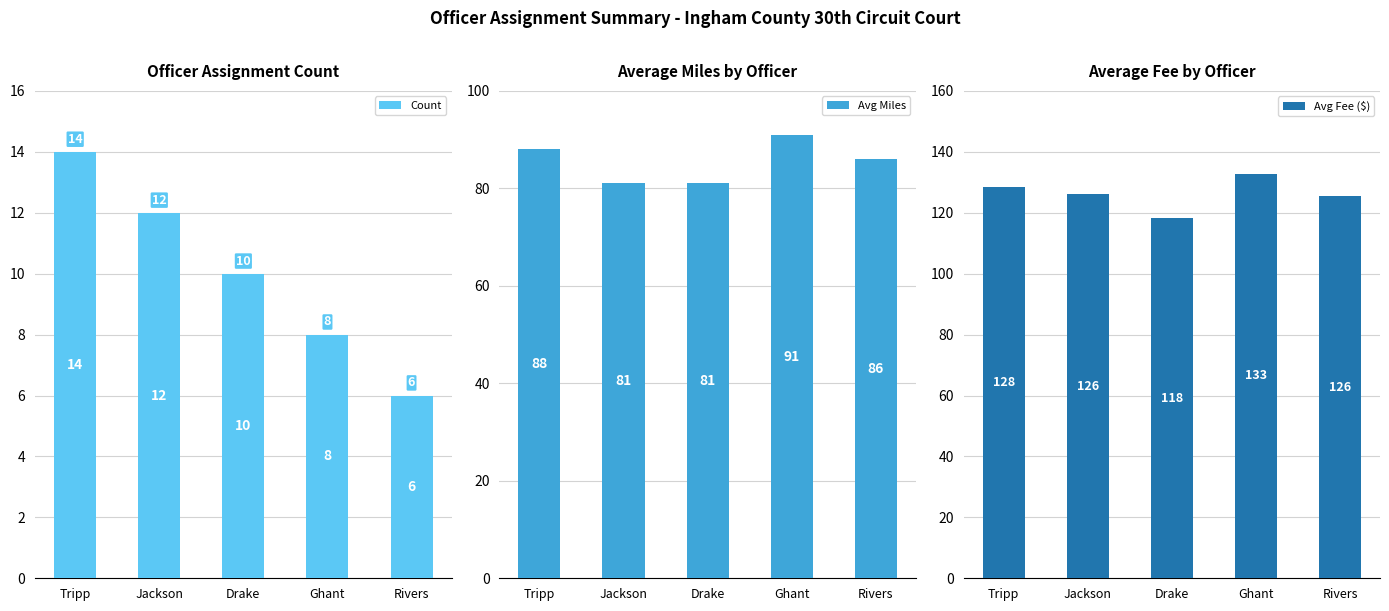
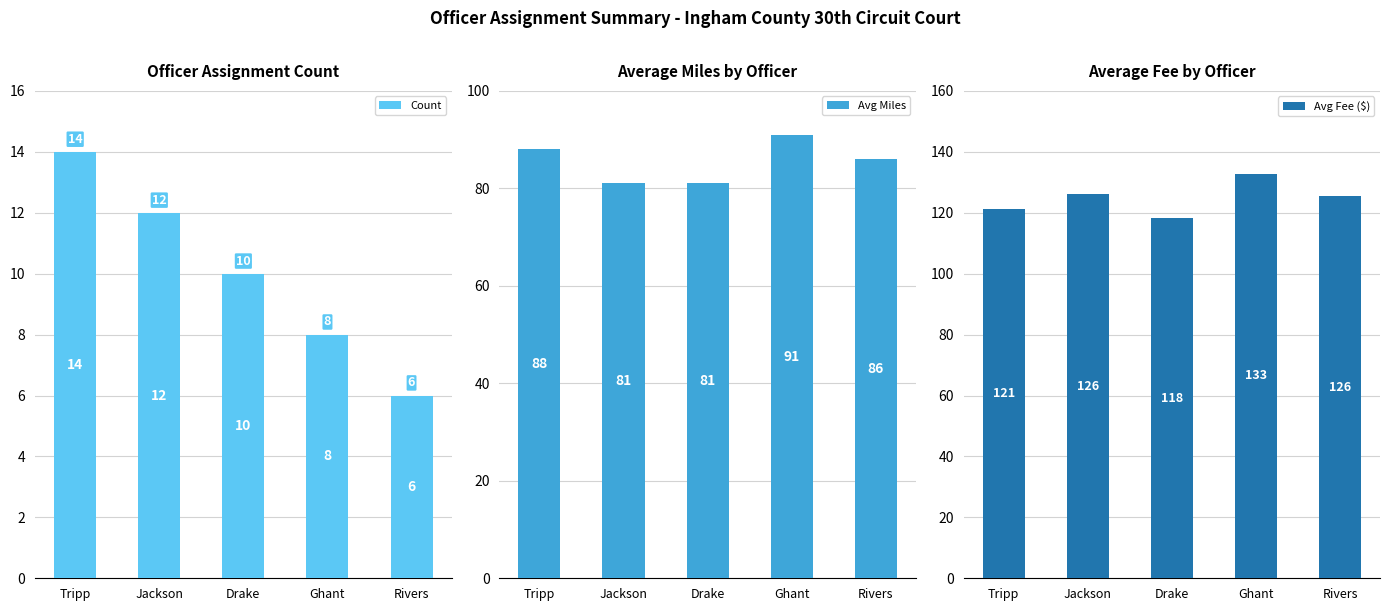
Average Fee by Officer, Tripp: 128 -> 121
